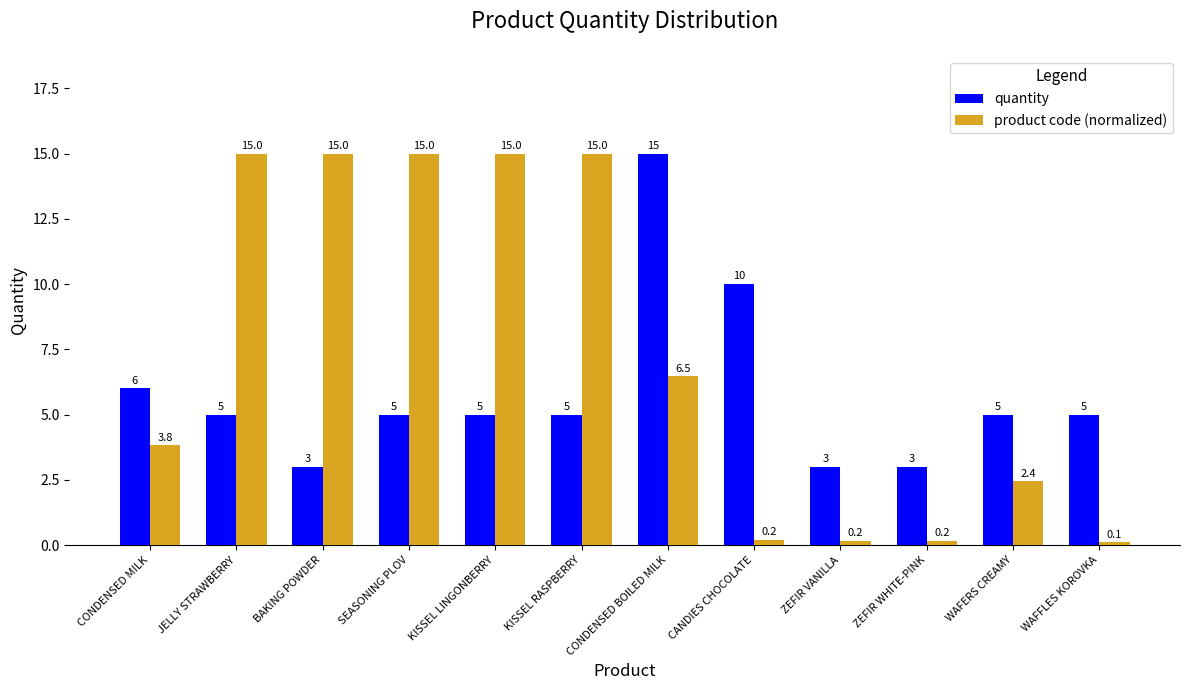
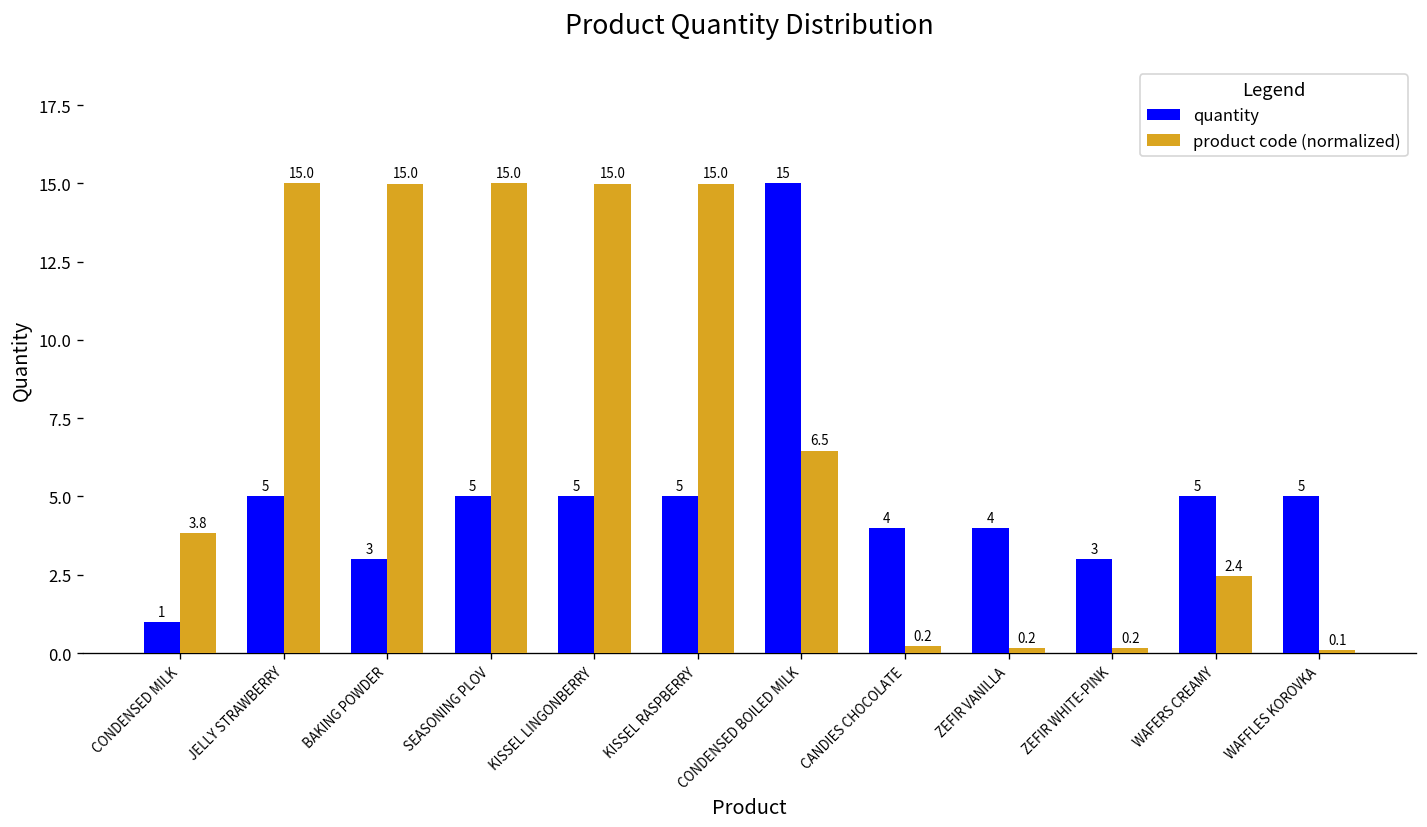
quantity, CONDENSED MILK: 6 -> 1
quantity, CANDIES CHOCOLATE: 10 -> 4
quantity, ZEFIR VANILLA: 3 -> 4
